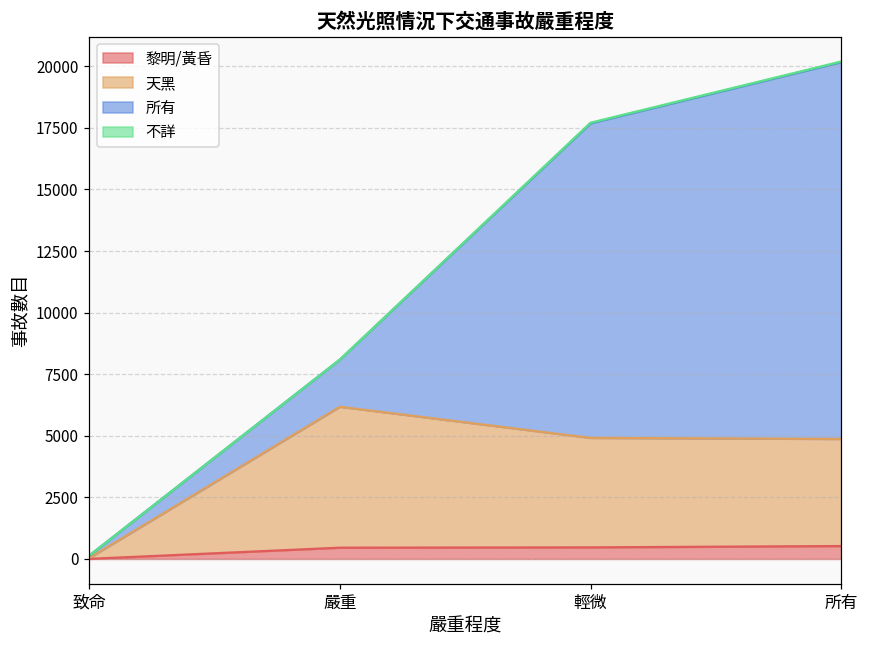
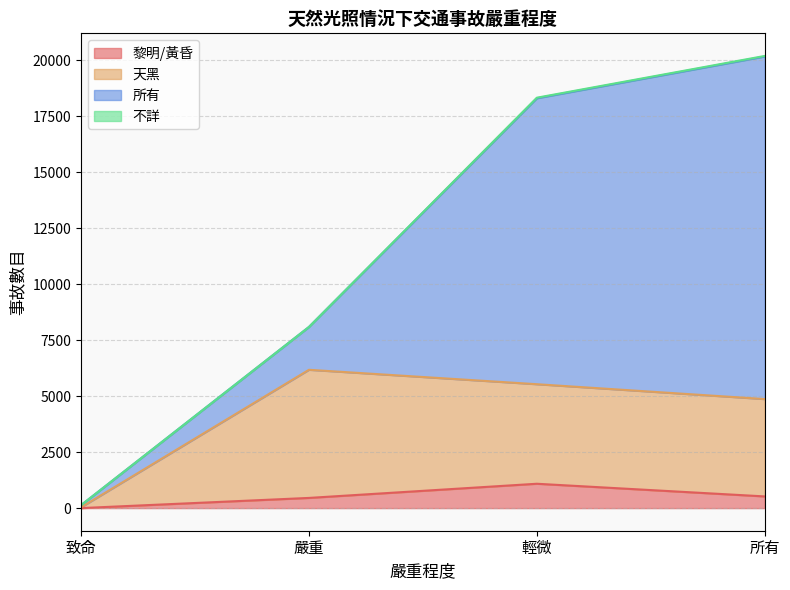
黎明/黃昏, 輕微: 500 -> 1100
